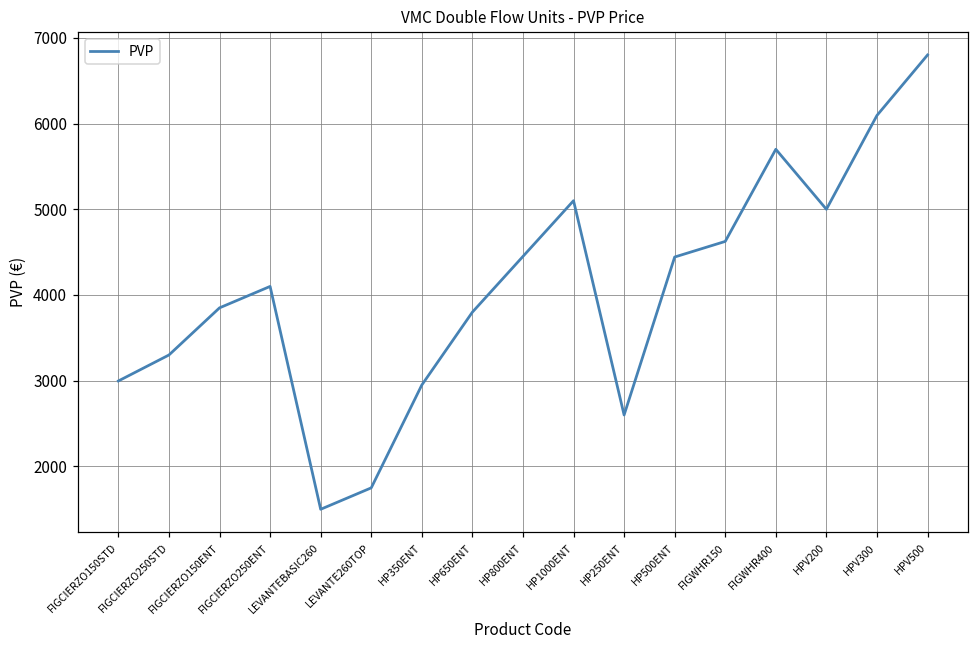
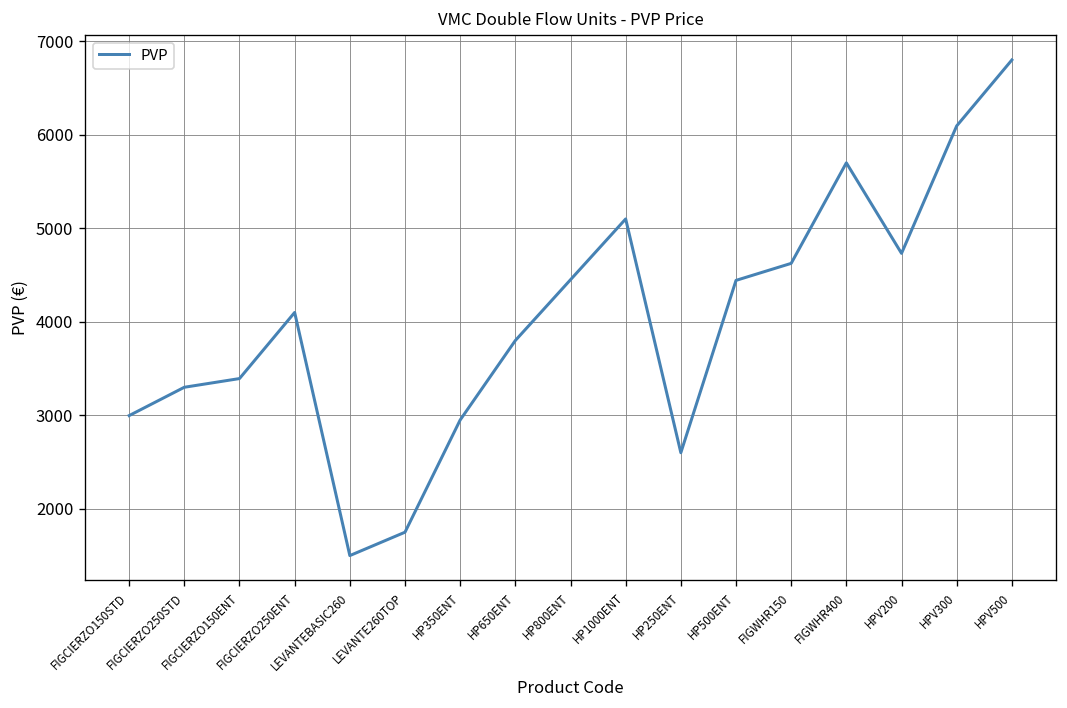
FIGCIERZO150ENT: 3900 -> 3400
HPV200: 5000 -> 4700
